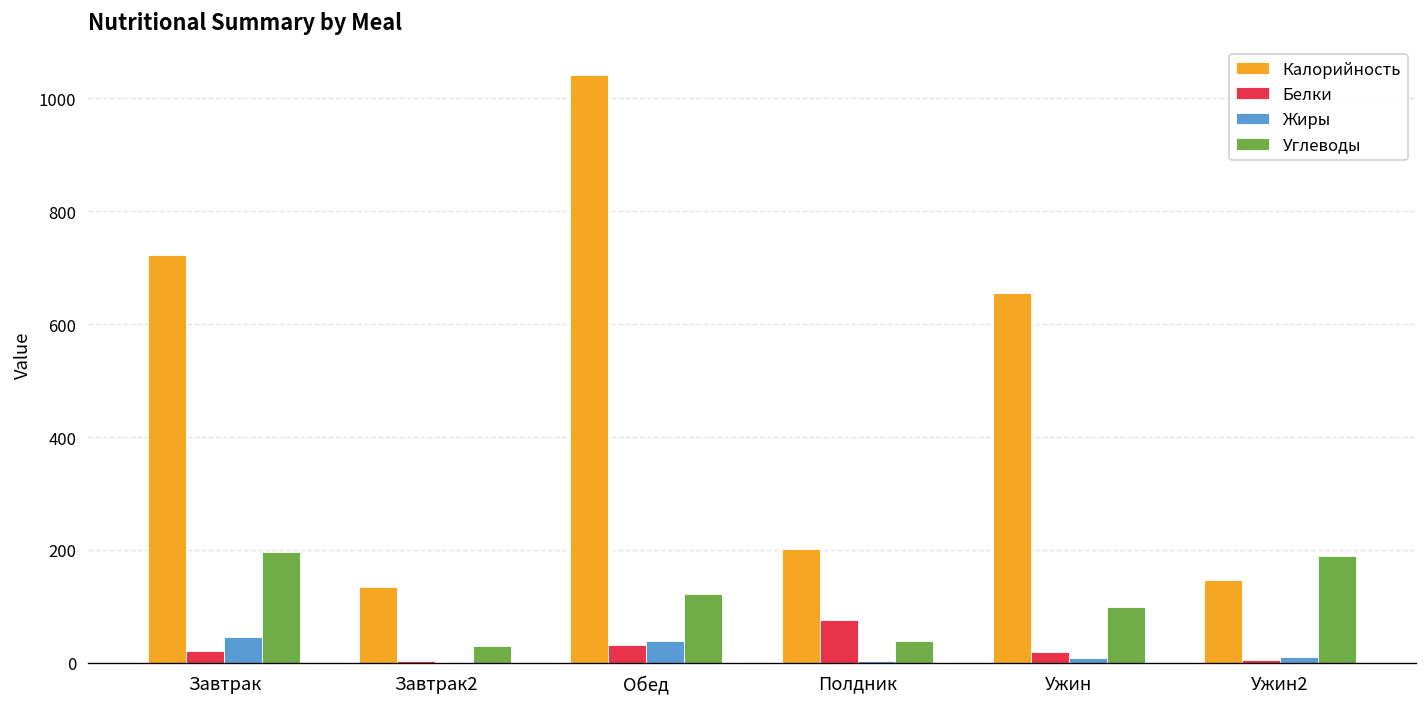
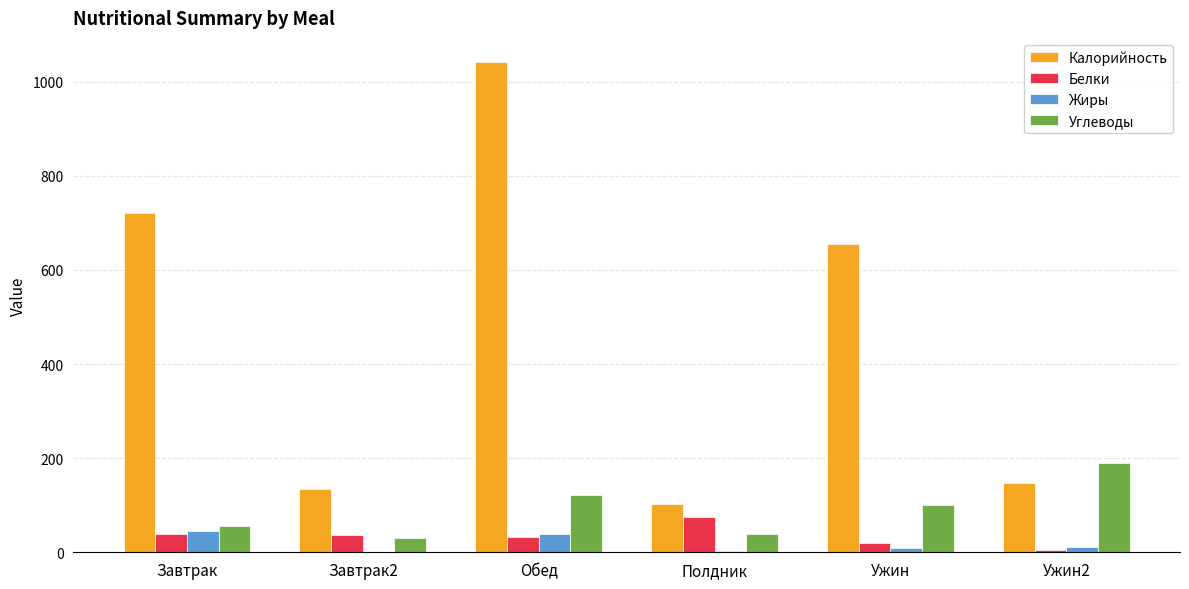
Белки, Завтрак: 20 -> 40
Углеводы, Завтрак: 200 -> 60
Белки, Завтрак2: 0 -> 40
Калорийность, Полдник: 200 -> 100
